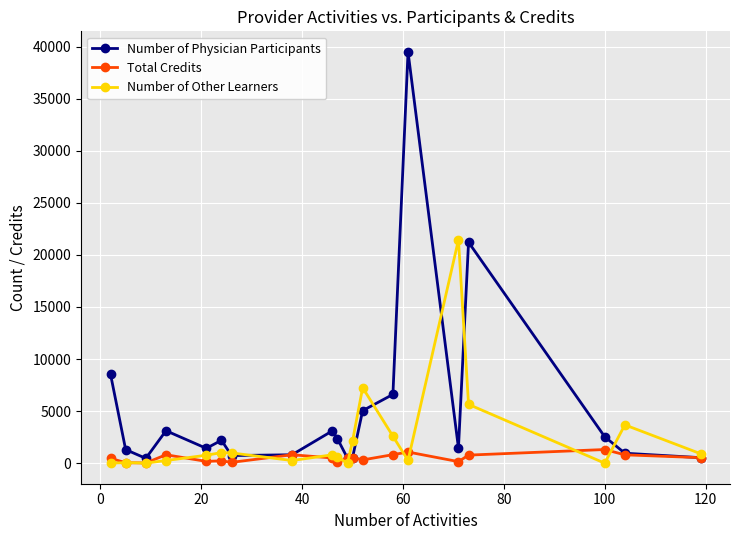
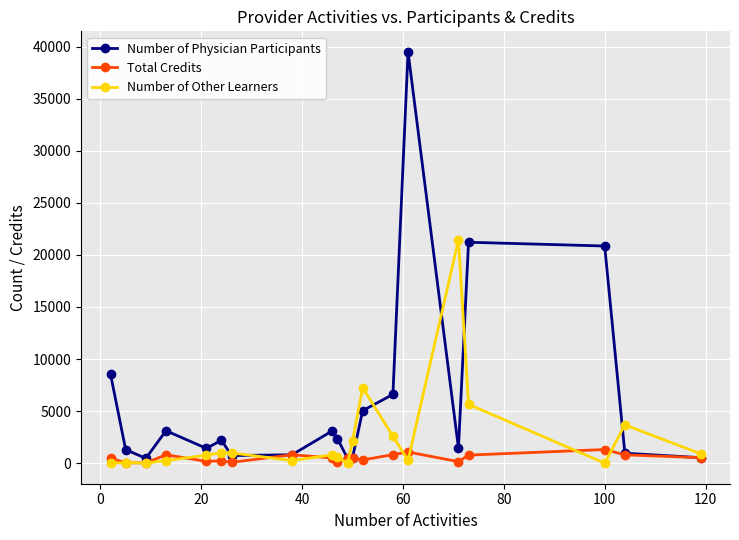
Number of Physician Participants, 100: 2500 -> 20900
